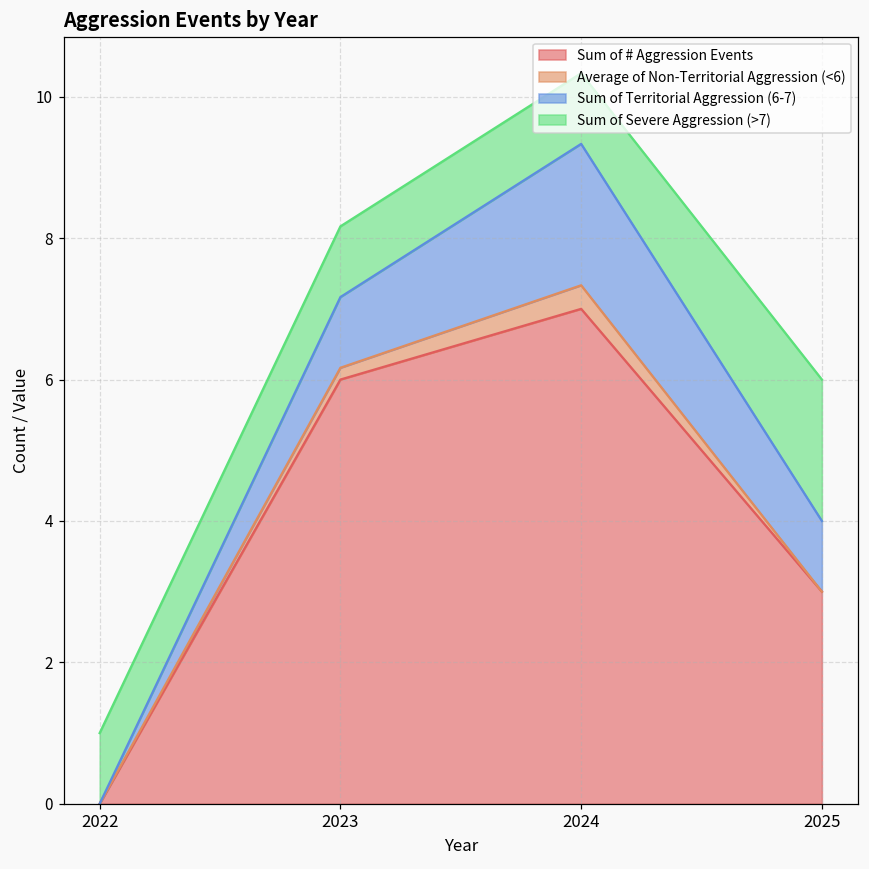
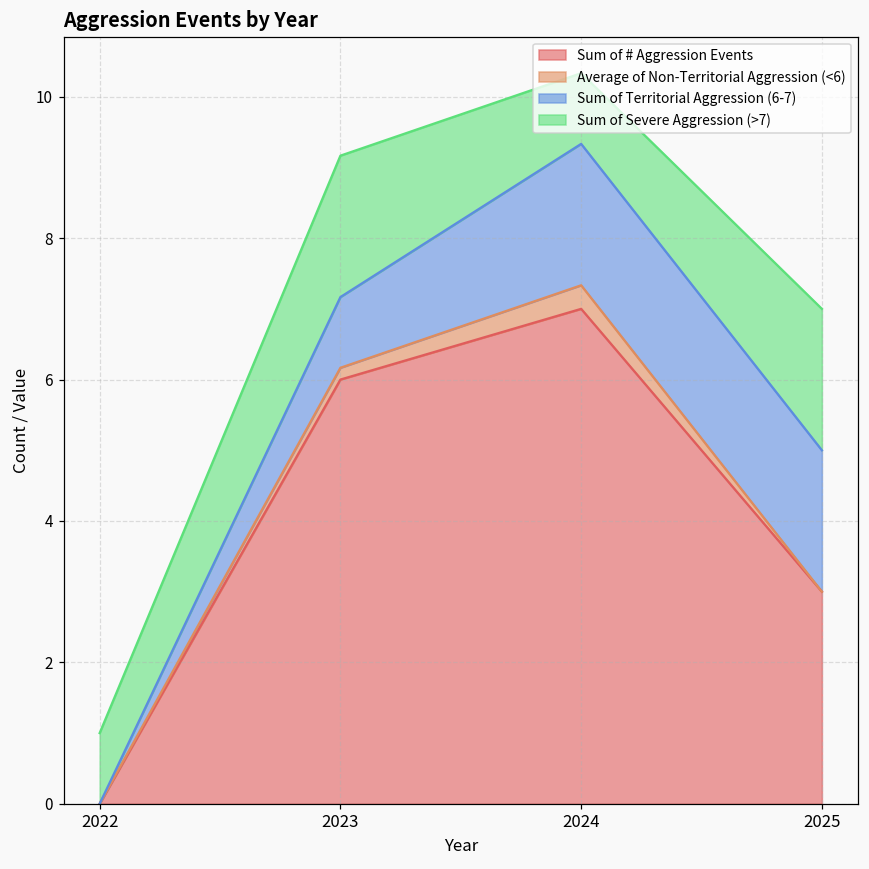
Sum of Severe Aggression (>7), 2023: 1 -> 2
Sum of Territorial Aggression (6-7), 2025: 1 -> 2
